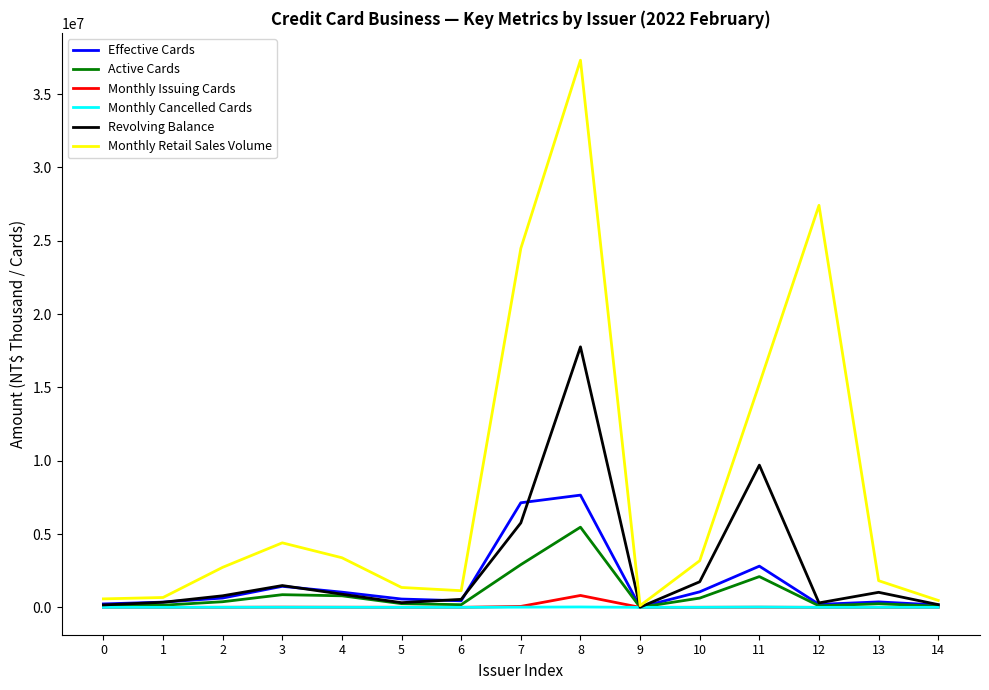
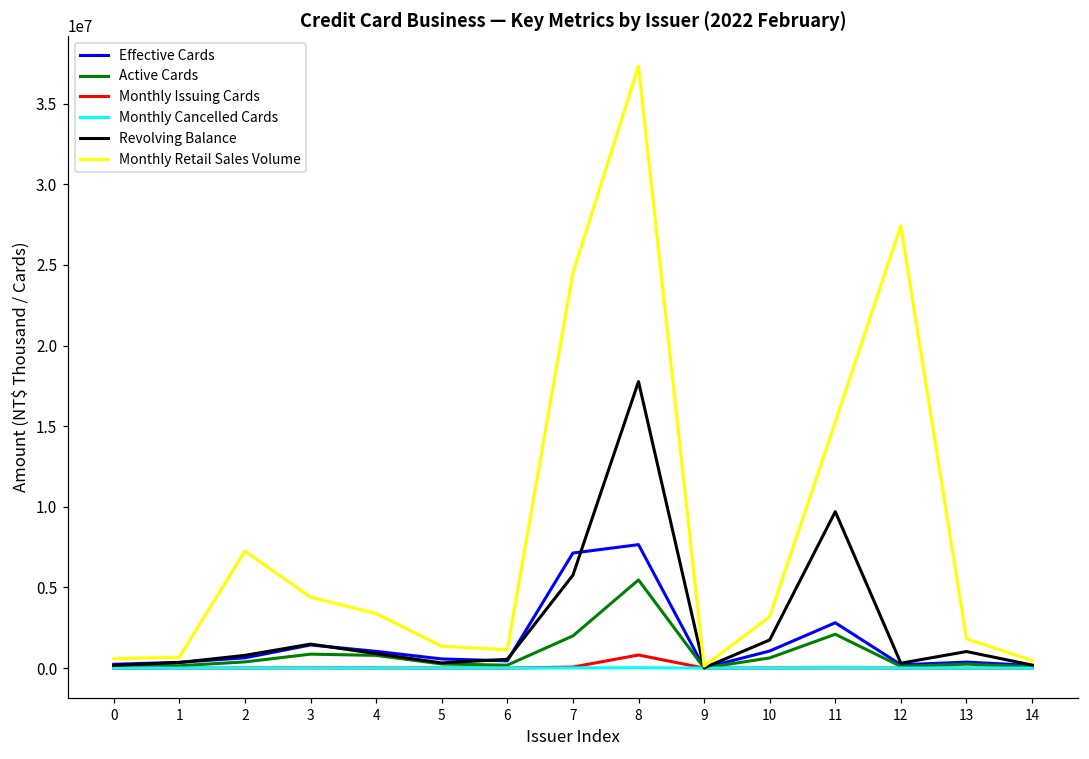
Monthly Retail Sales Volume, 2: 2700000 -> 7300000
Active Cards, 7: 2900000 -> 2000000
